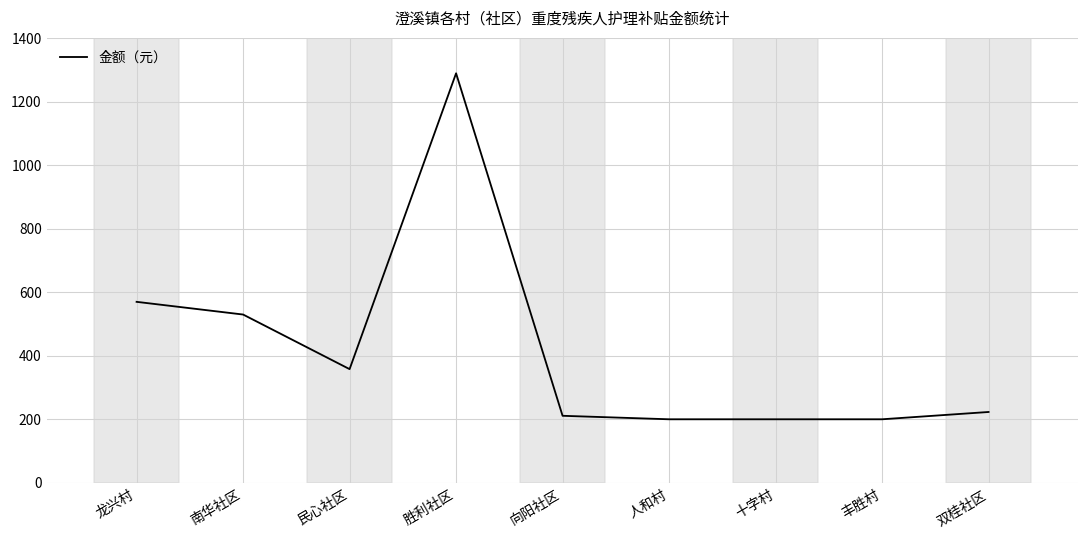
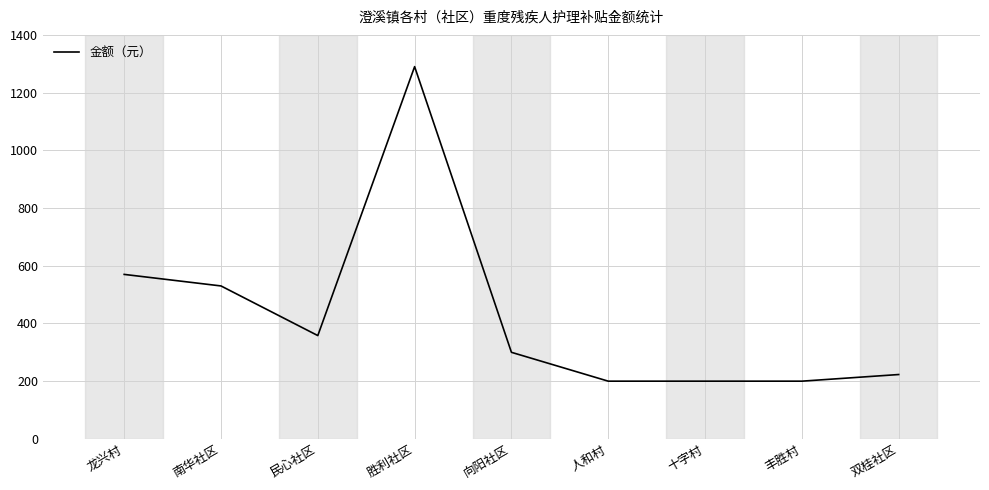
向阳社区: 210 -> 300
